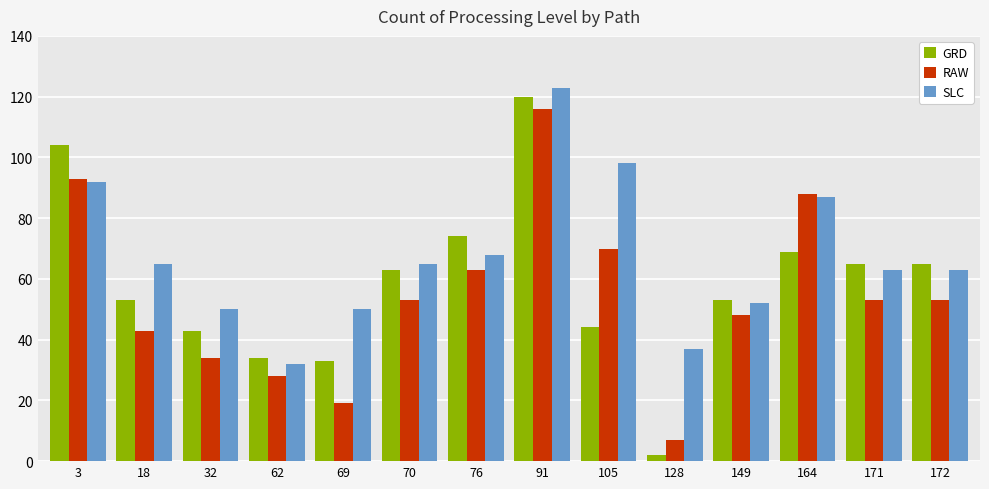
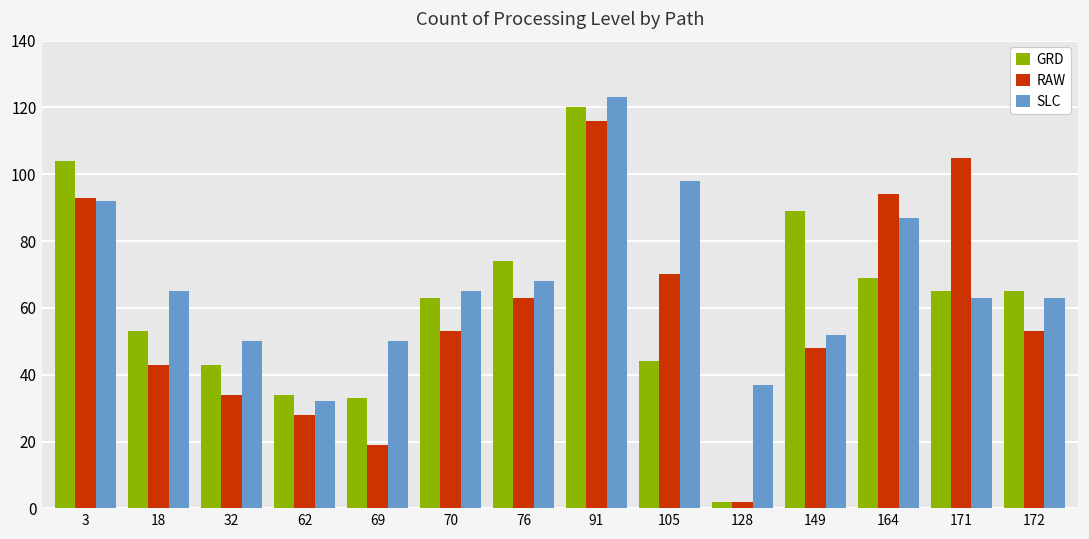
RAW, 128: 7 -> 2
GRD, 149: 53 -> 89
RAW, 164: 88 -> 94
RAW, 171: 53 -> 105
